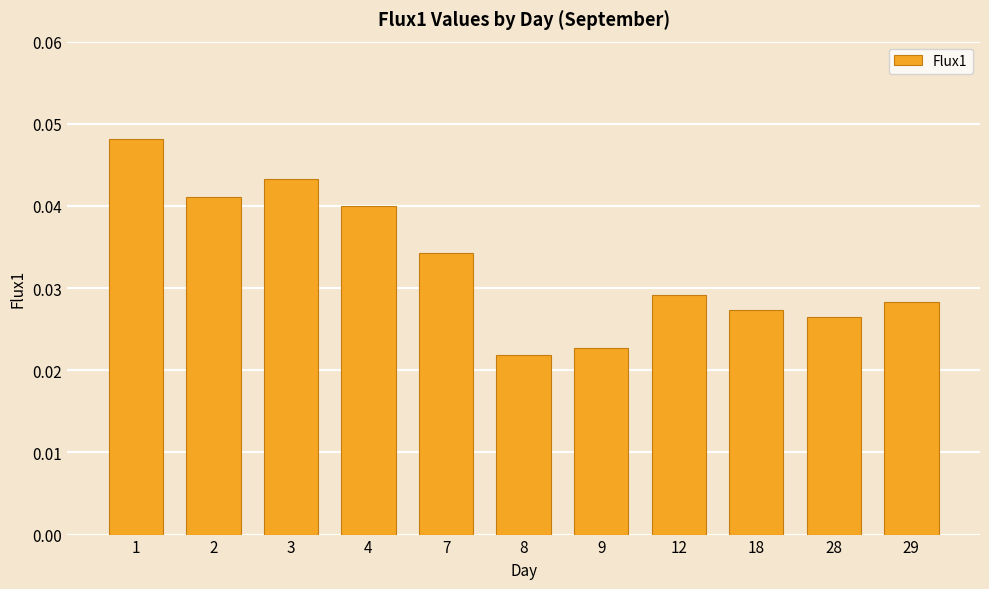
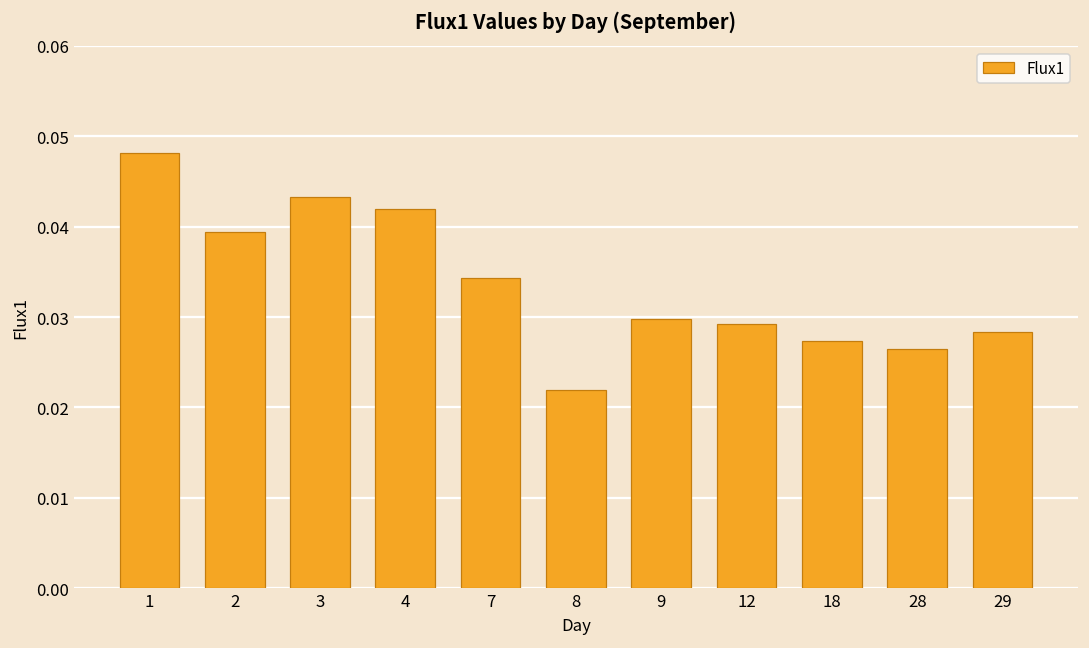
2: 0.041 -> 0.039
4: 0.040 -> 0.042
9: 0.023 -> 0.030
